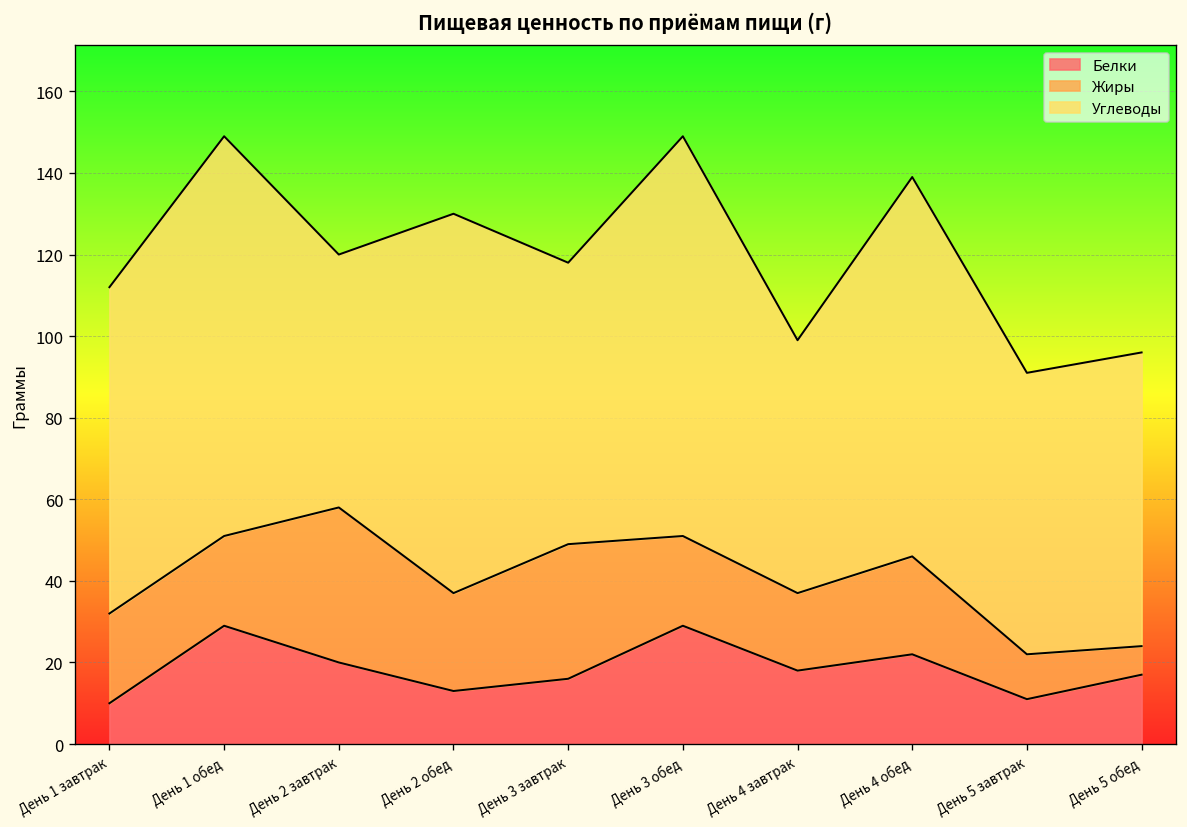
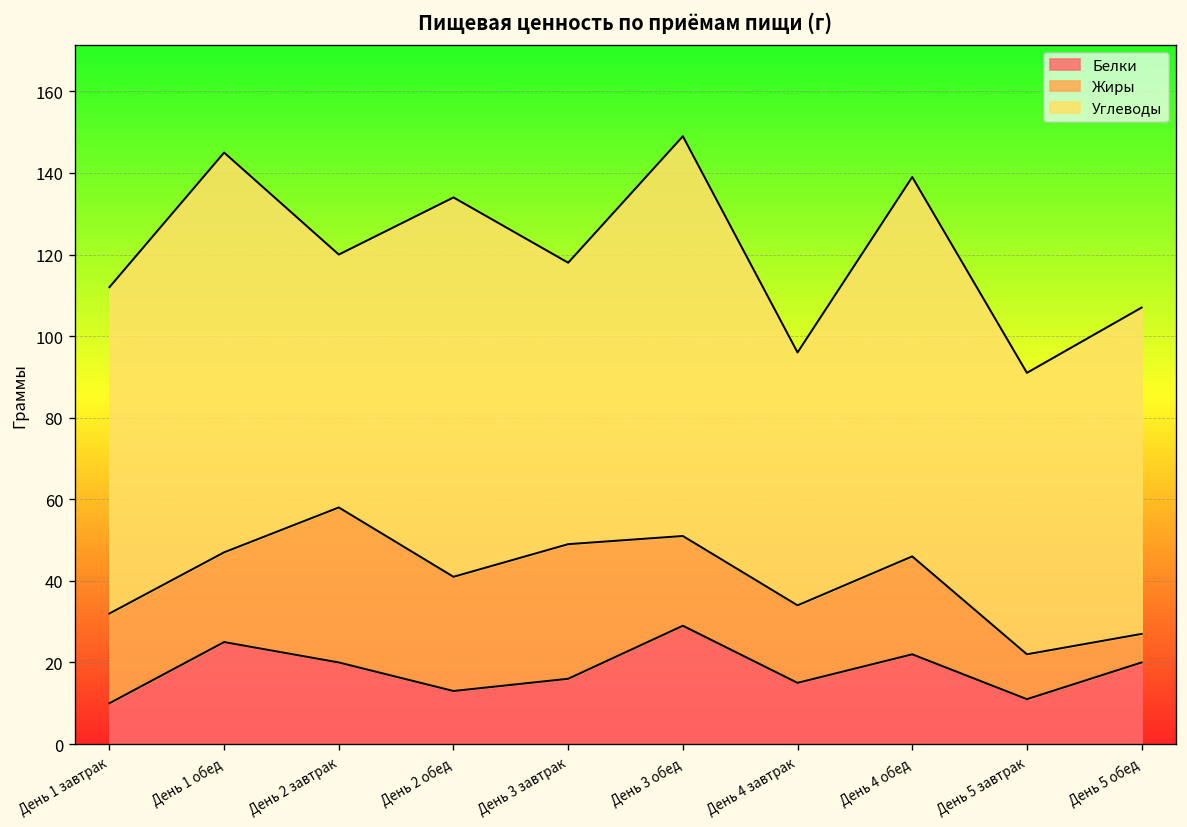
Белки, День 1 обед: 29 -> 25
Жиры, День 2 обед: 24 -> 28
Белки, День 4 завтрак: 18 -> 15
Белки, День 5 обед: 17 -> 20
Углеводы, День 5 обед: 72 -> 80
